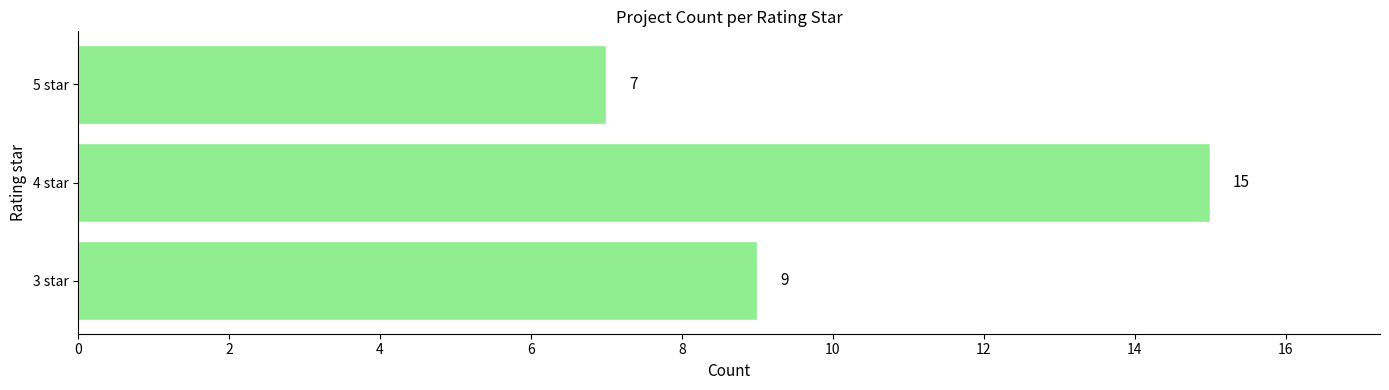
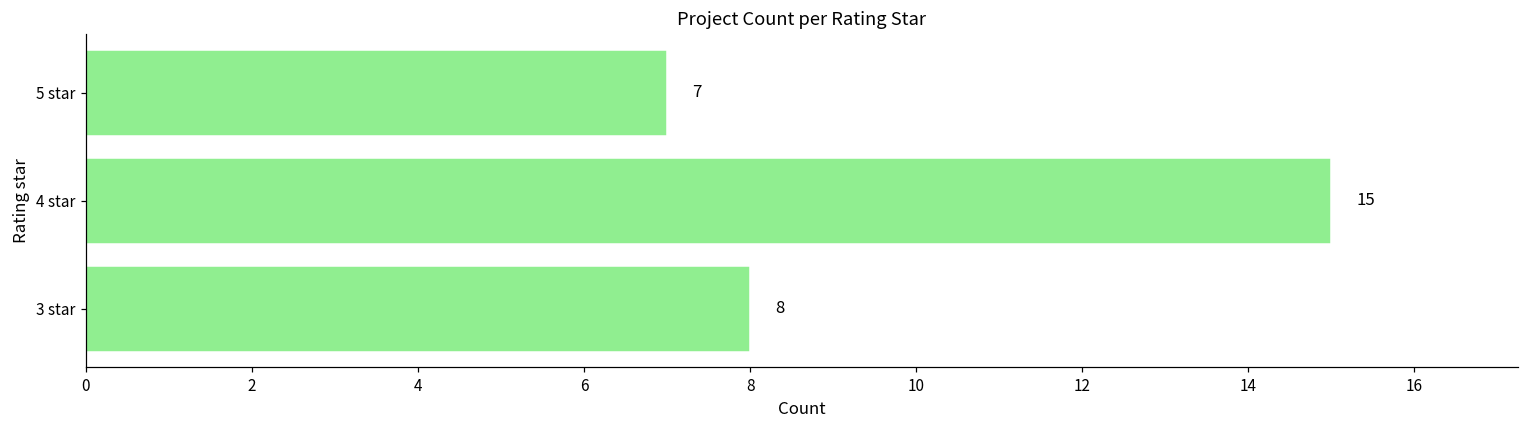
3 star: 9 -> 8
